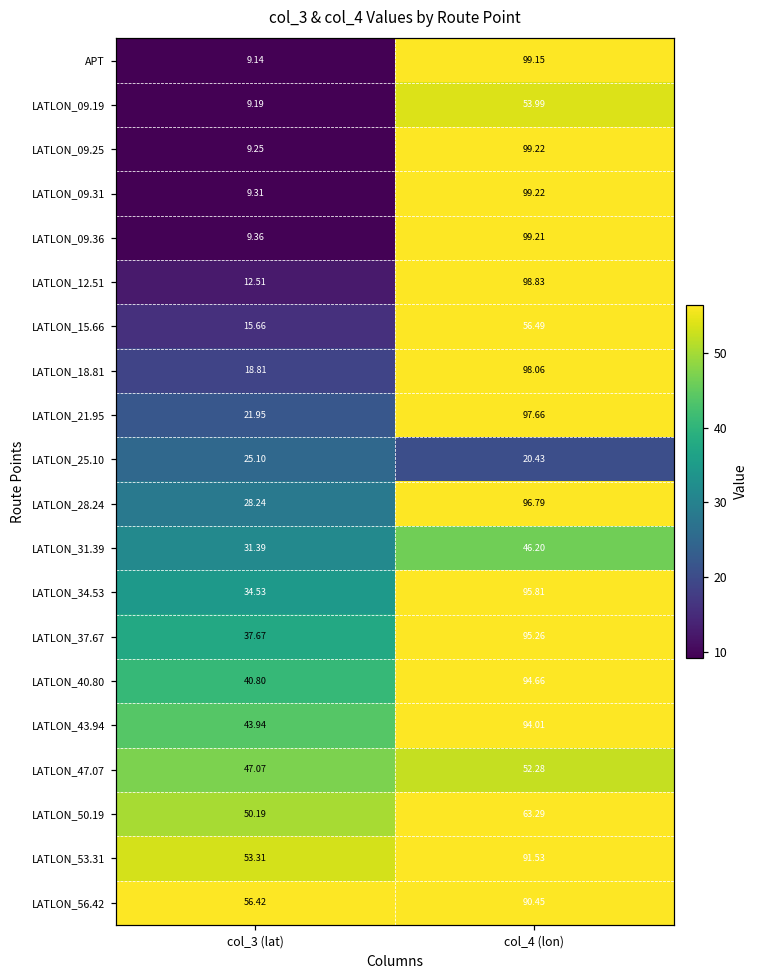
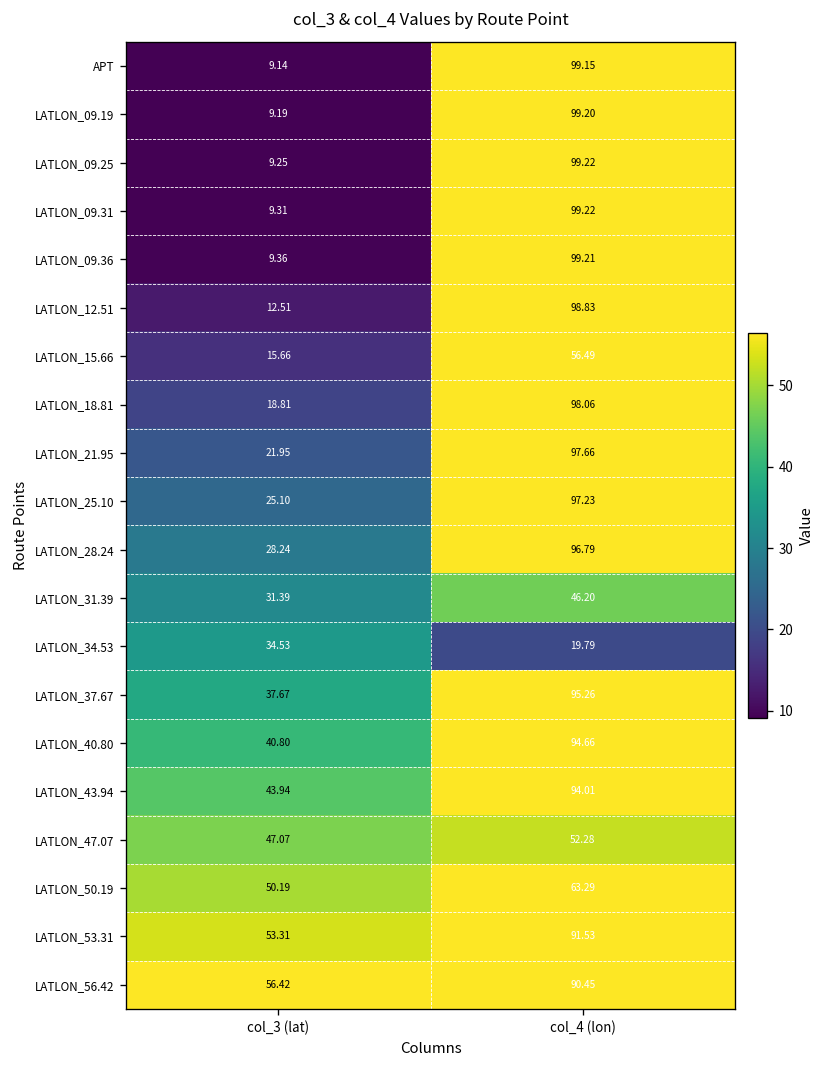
LATLON_09.19, col_4 (lon): 53.99 -> 99.20
LATLON_25.10, col_4 (lon): 20.43 -> 97.23
LATLON_34.53, col_4 (lon): 95.81 -> 19.79
